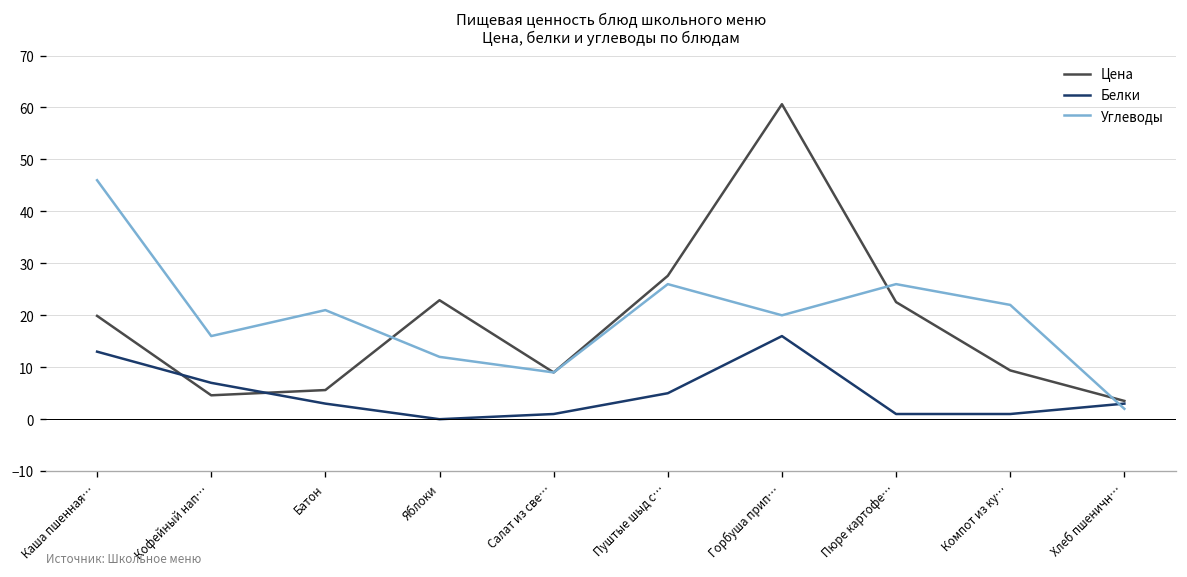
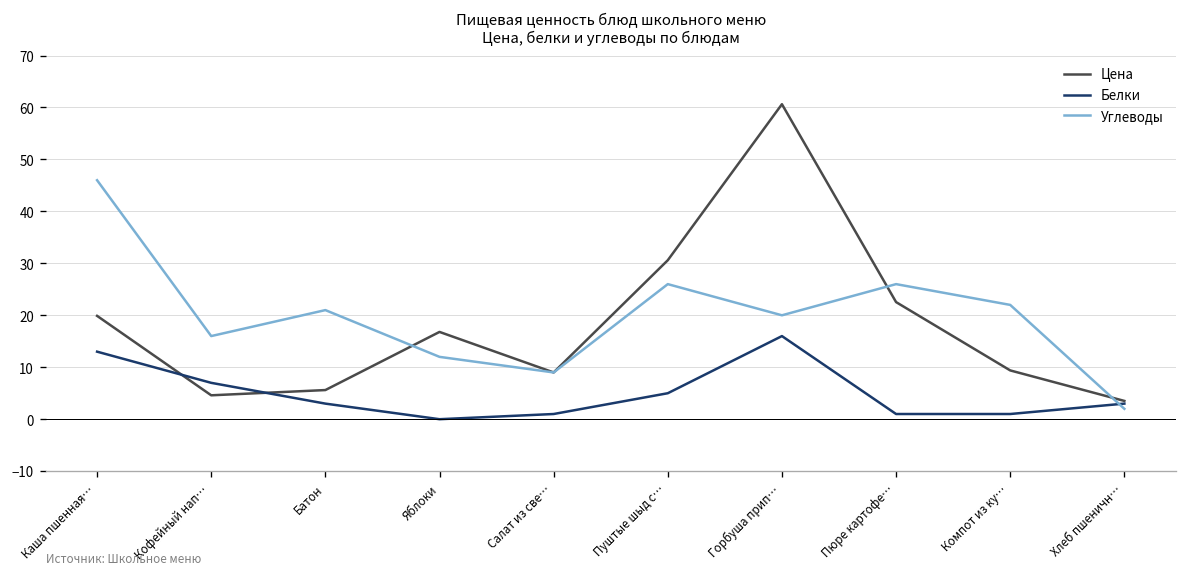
Цена, Яблоки: 23 -> 17
Цена, Пуштые шыд с…: 28 -> 31
